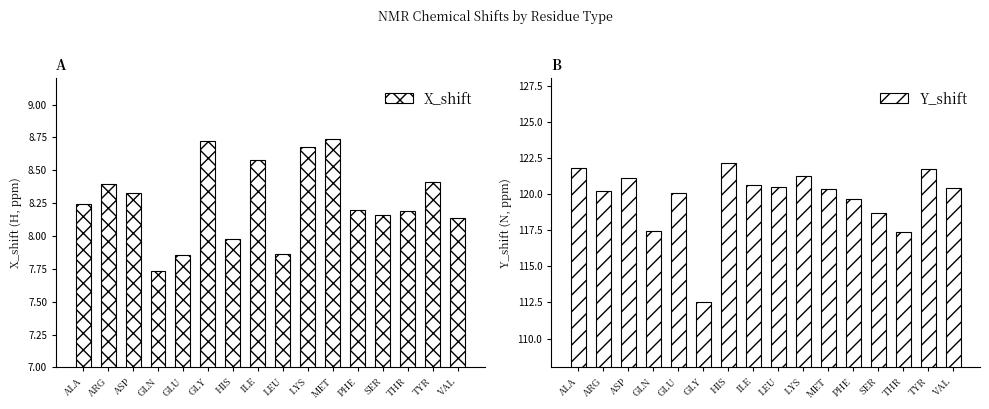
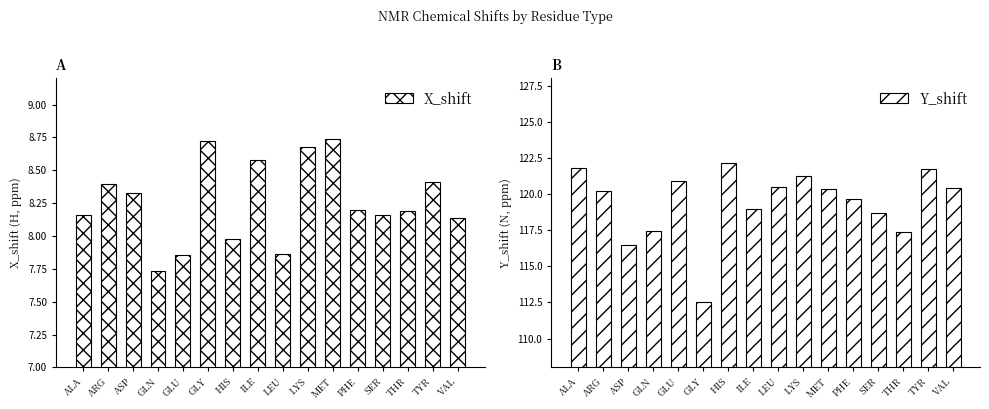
A, ALA: 8.25 -> 8.16
B, ASP: 121.1 -> 116.5
B, GLU: 120.1 -> 120.9
B, ILE: 120.6 -> 118.9
